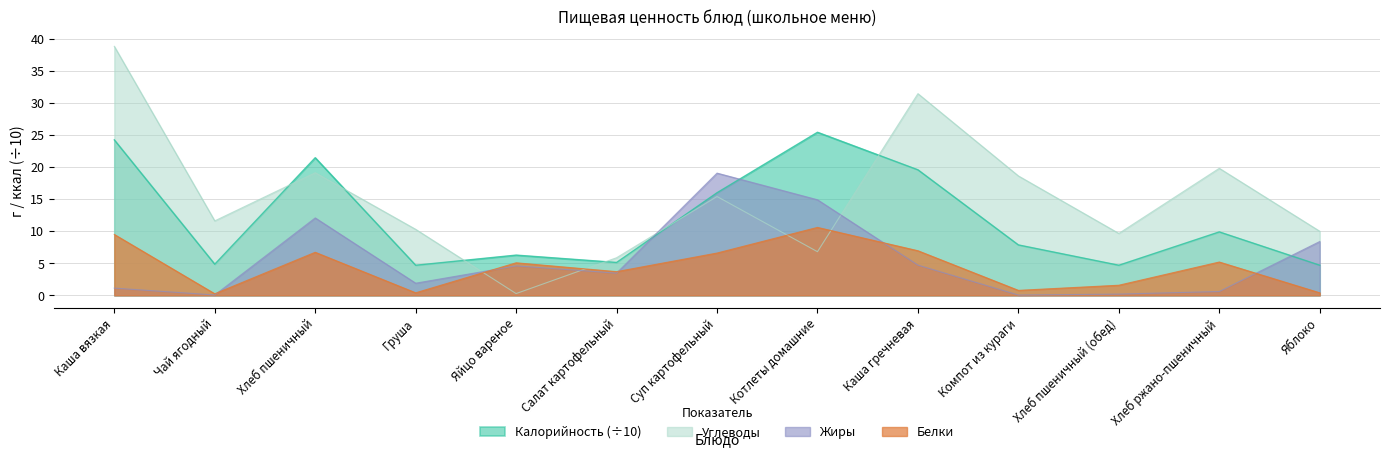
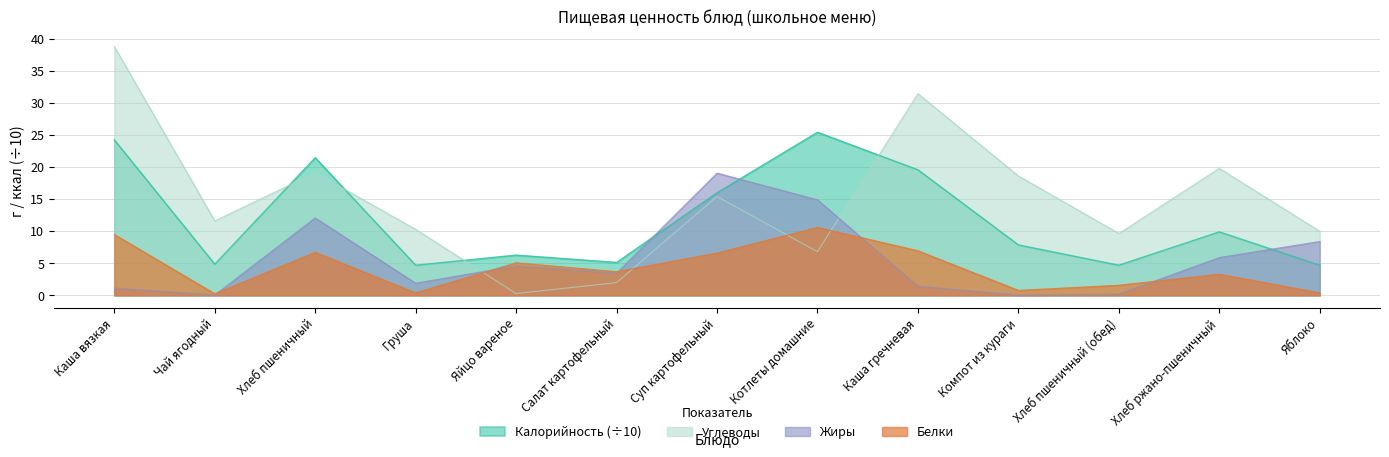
Углеводы, Салат картофельный: 6 -> 2
Жиры, Каша гречневая: 5 -> 1
Жиры, Хлеб ржано-пшеничный: 1 -> 6
Белки, Хлеб ржано-пшеничный: 5 -> 3
